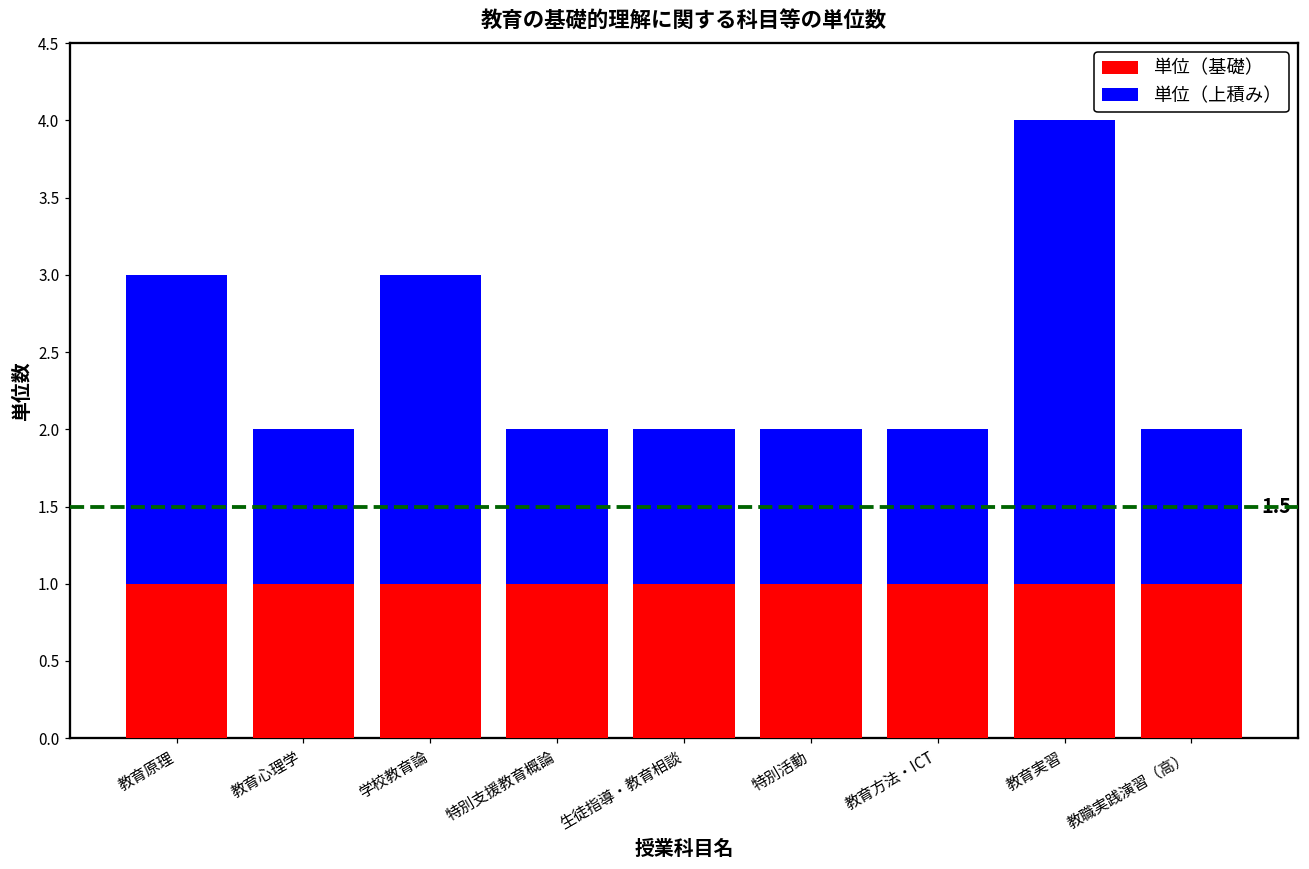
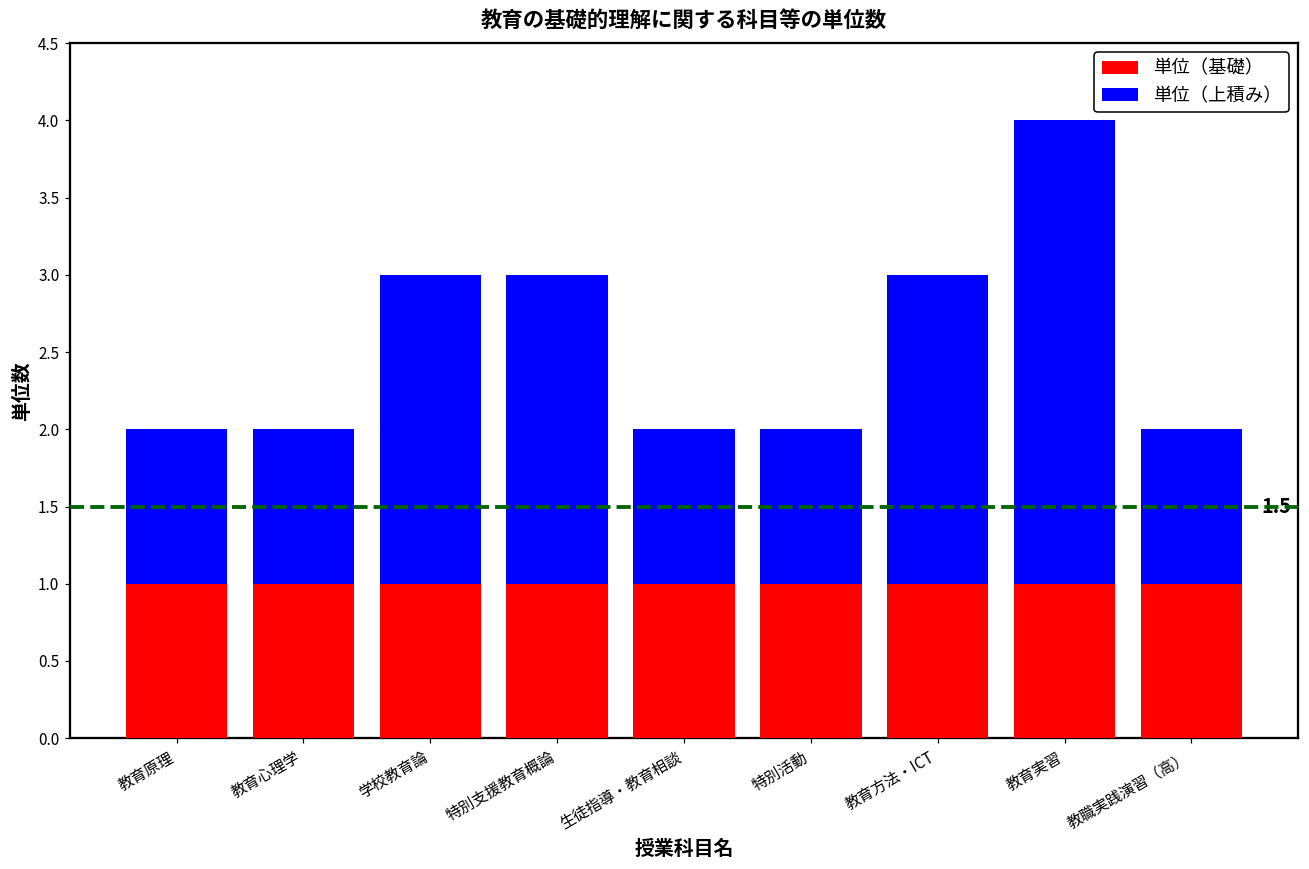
単位（上積み）, 教育原理: 2 -> 1
単位（上積み）, 特別支援教育概論: 1 -> 2
単位（上積み）, 教育方法・ICT: 1 -> 2
